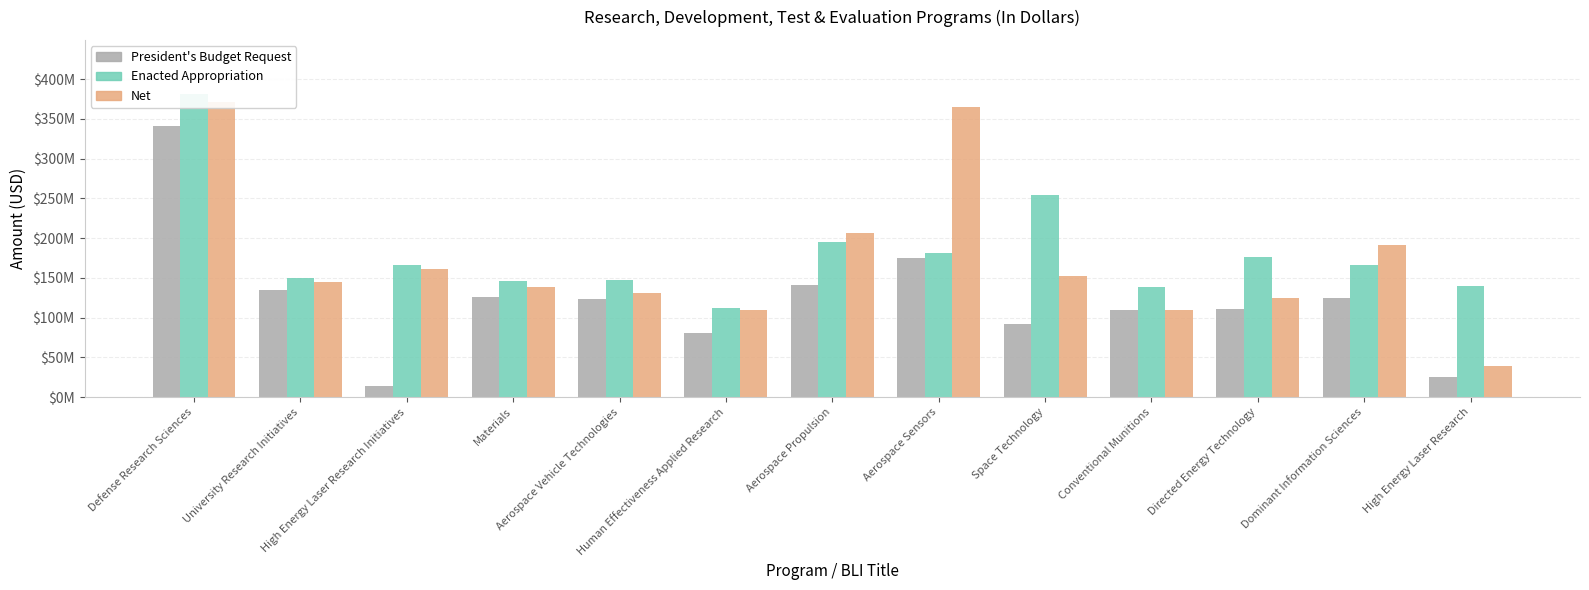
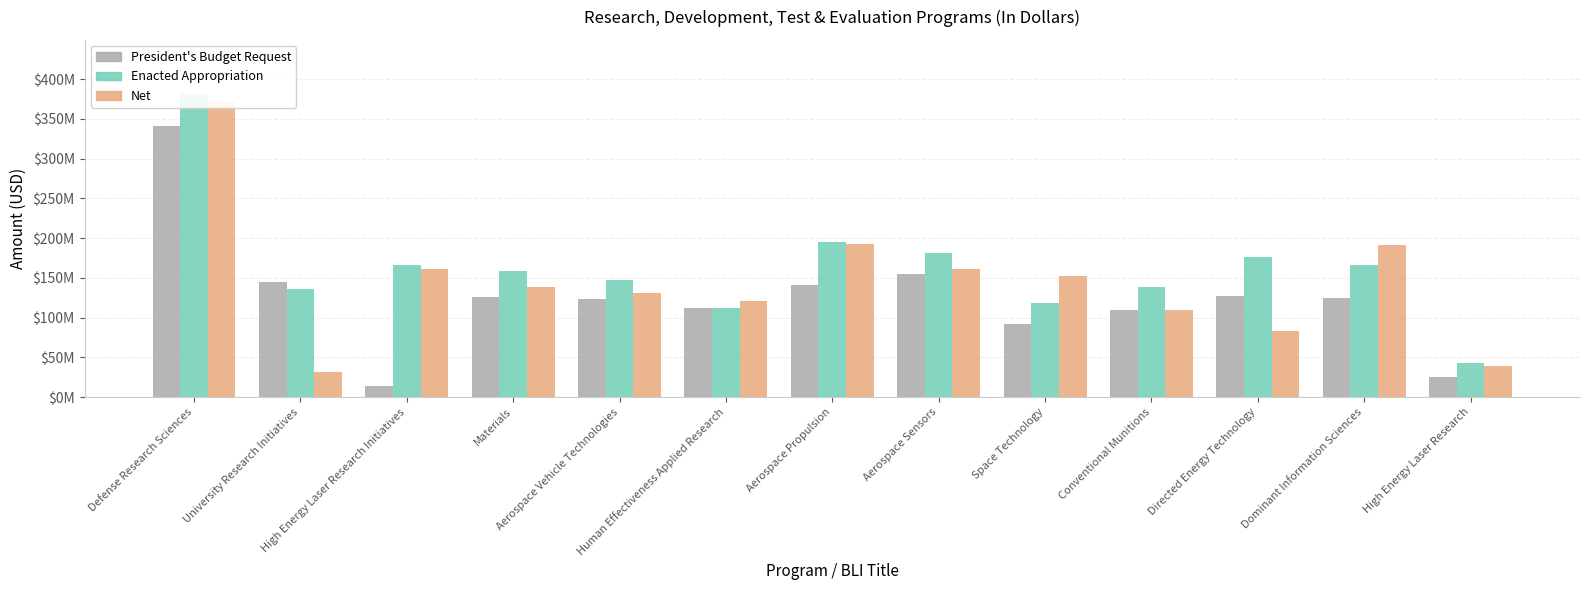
President's Budget Request, University Research Initiatives: $130000000 -> $150000000
Enacted Appropriation, University Research Initiatives: $150000000 -> $140000000
Net, University Research Initiatives: $140000000 -> $30000000
Enacted Appropriation, Materials: $150000000 -> $160000000
President's Budget Request, Human Effectiveness Applied Research: $80000000 -> $110000000
Net, Human Effectiveness Applied Research: $110000000 -> $120000000
Net, Aerospace Propulsion: $210000000 -> $190000000
President's Budget Request, Aerospace Sensors: $170000000 -> $160000000
Net, Aerospace Sensors: $370000000 -> $160000000
Enacted Appropriation, Space Technology: $250000000 -> $120000000
President's Budget Request, Directed Energy Technology: $110000000 -> $130000000
Net, Directed Energy Technology: $120000000 -> $80000000
Enacted Appropriation, High Energy Laser Research: $140000000 -> $40000000
